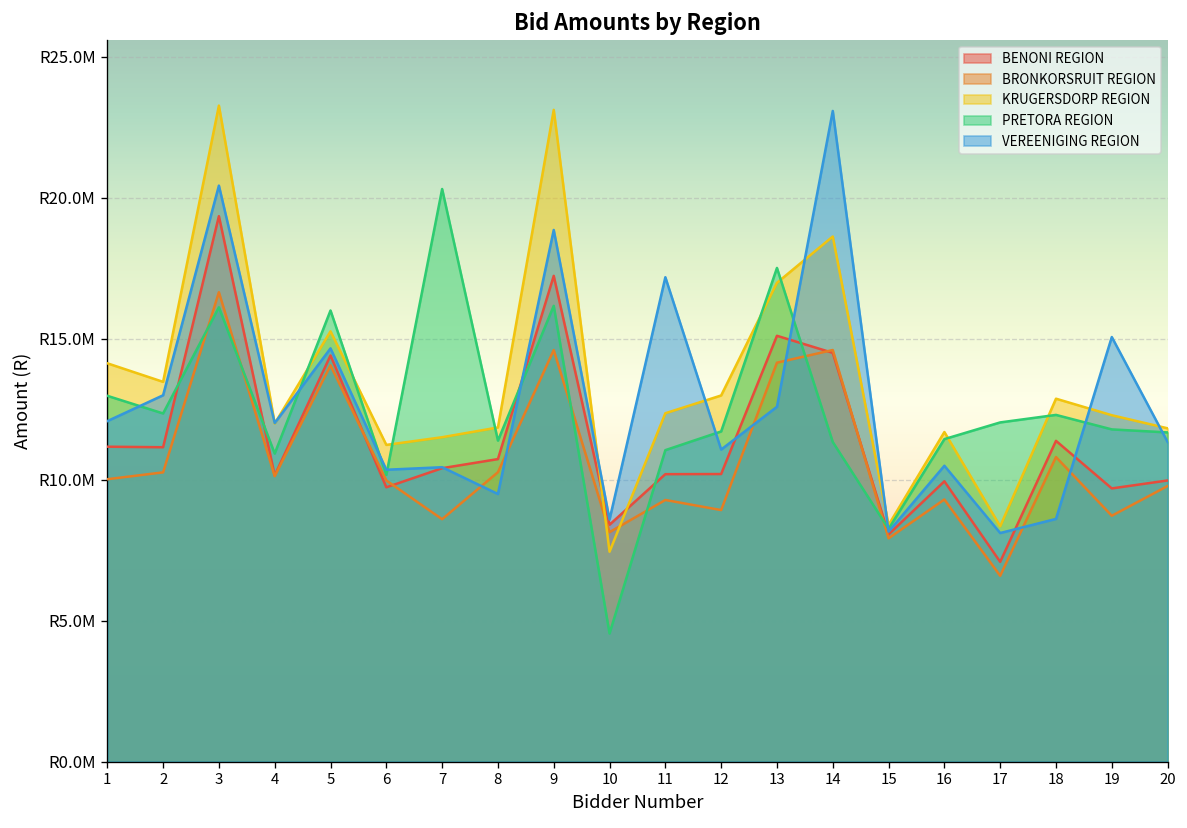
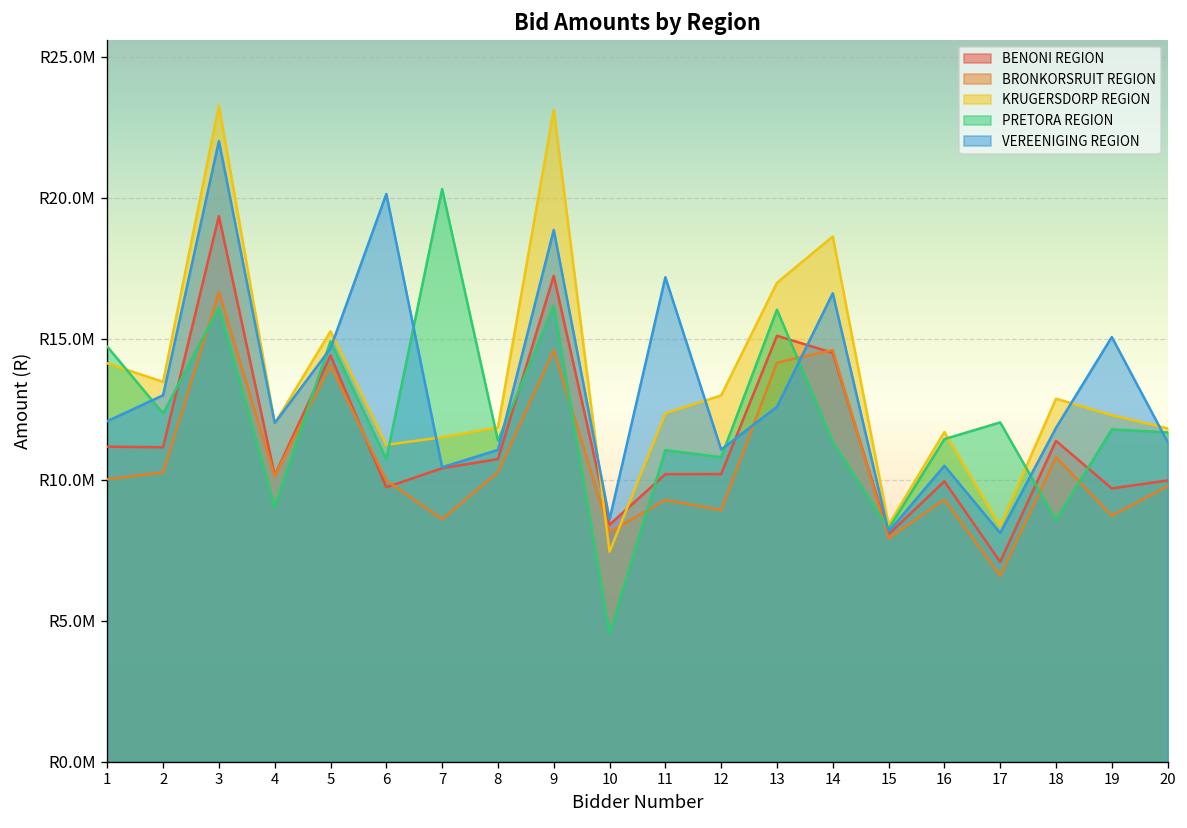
PRETORA REGION, 1: R13000000 -> R14700000
VEREENIGING REGION, 3: R20400000 -> R22000000
PRETORA REGION, 4: R10900000 -> R9000000
PRETORA REGION, 5: R16000000 -> R14900000
PRETORA REGION, 6: R10200000 -> R10700000
VEREENIGING REGION, 6: R10400000 -> R20100000
VEREENIGING REGION, 8: R9500000 -> R11100000
PRETORA REGION, 12: R11700000 -> R10800000
PRETORA REGION, 13: R17500000 -> R16000000
VEREENIGING REGION, 14: R23100000 -> R16600000
PRETORA REGION, 18: R12300000 -> R8600000
VEREENIGING REGION, 18: R8600000 -> R11800000
